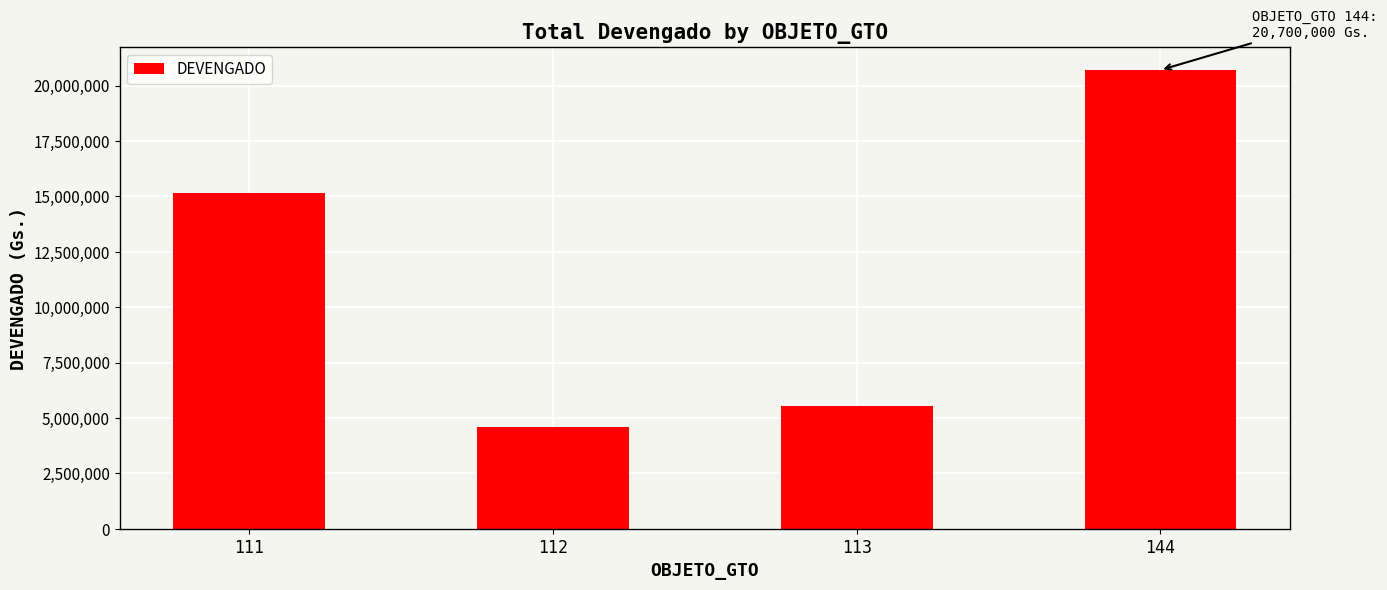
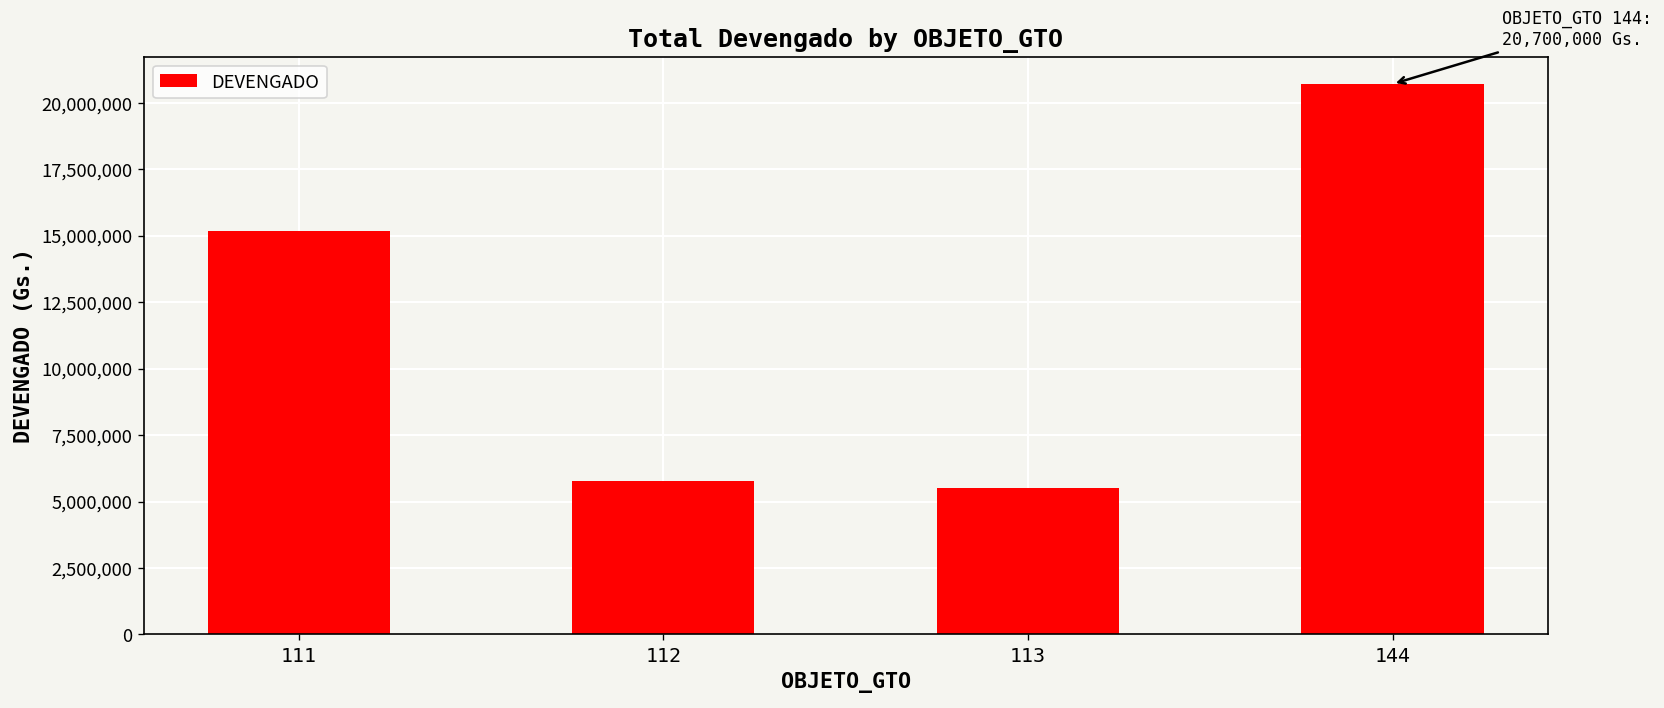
112: 4,600,000 -> 5,800,000
